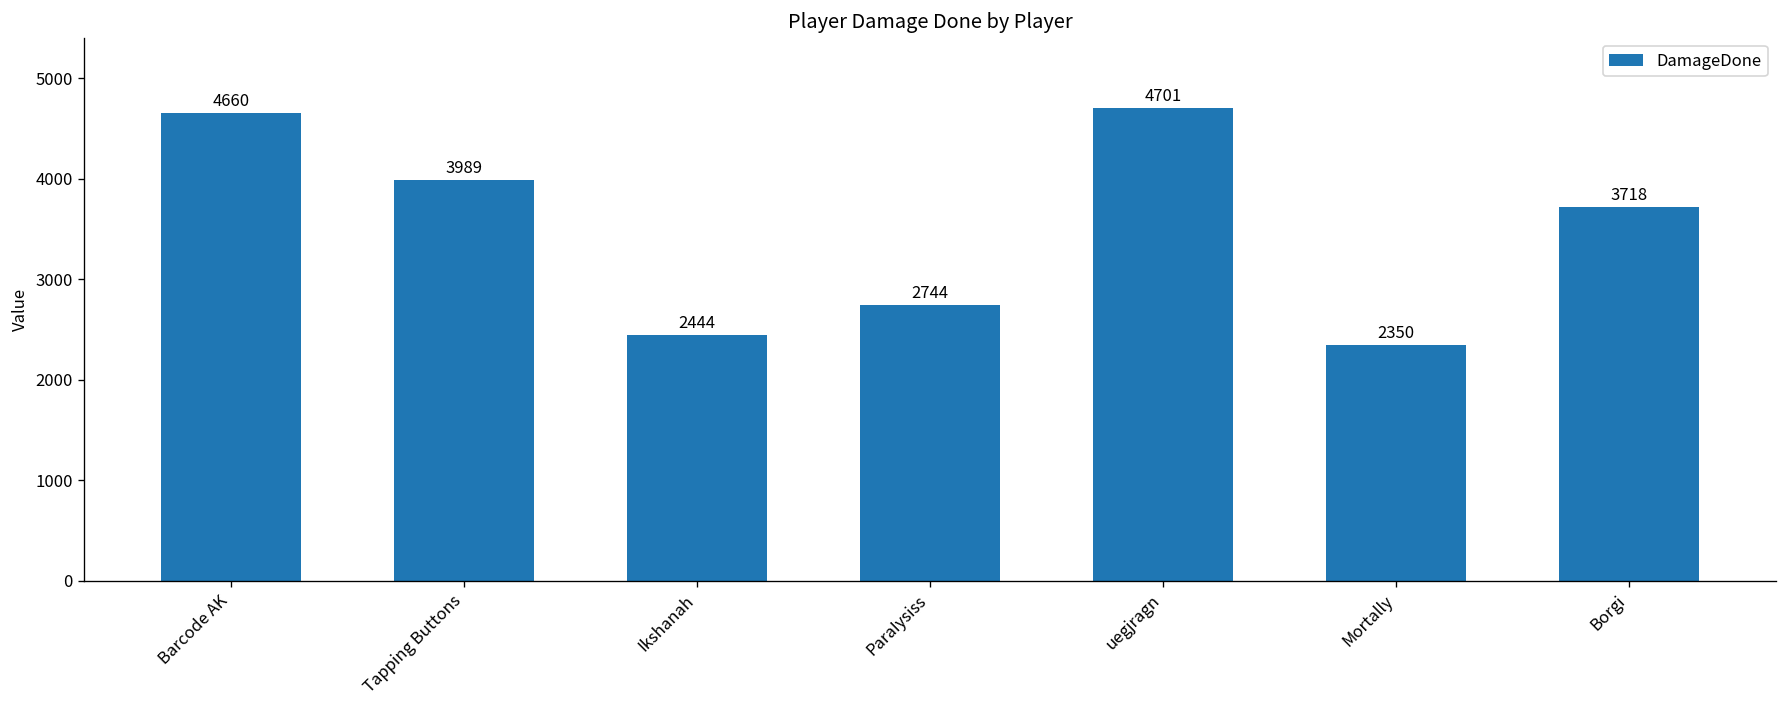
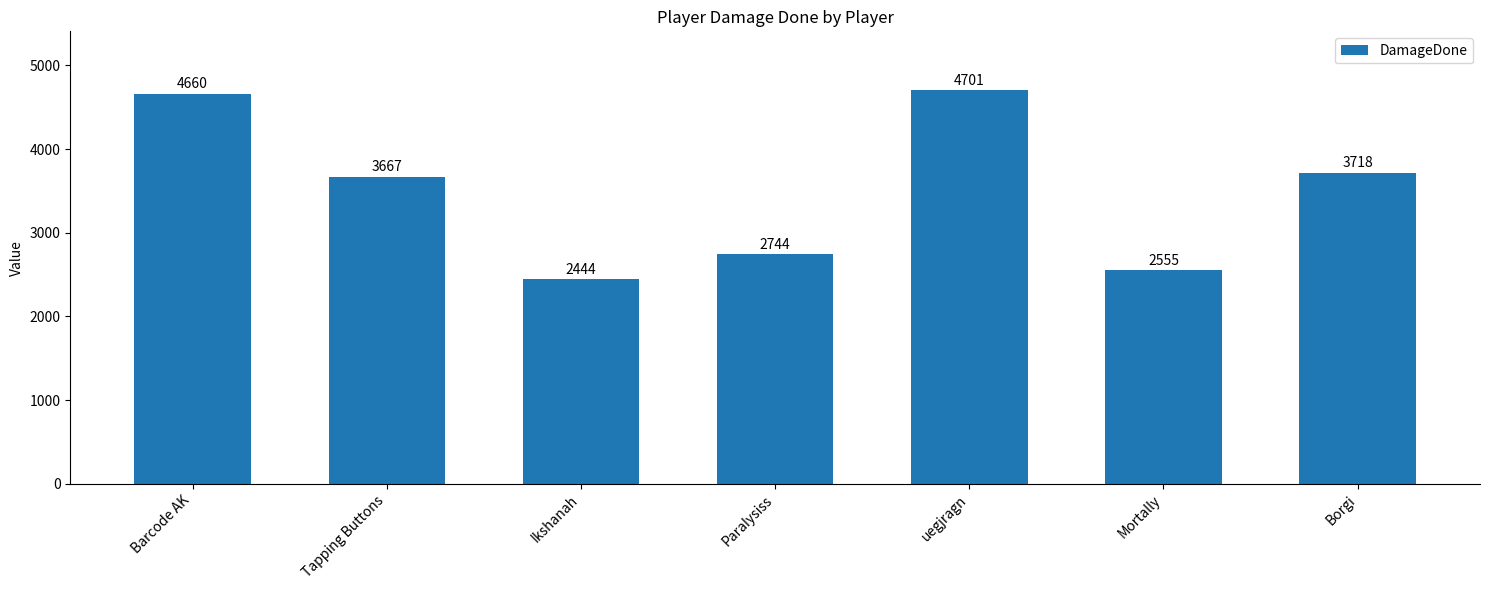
Tapping Buttons: 3989 -> 3667
Mortally: 2350 -> 2555
